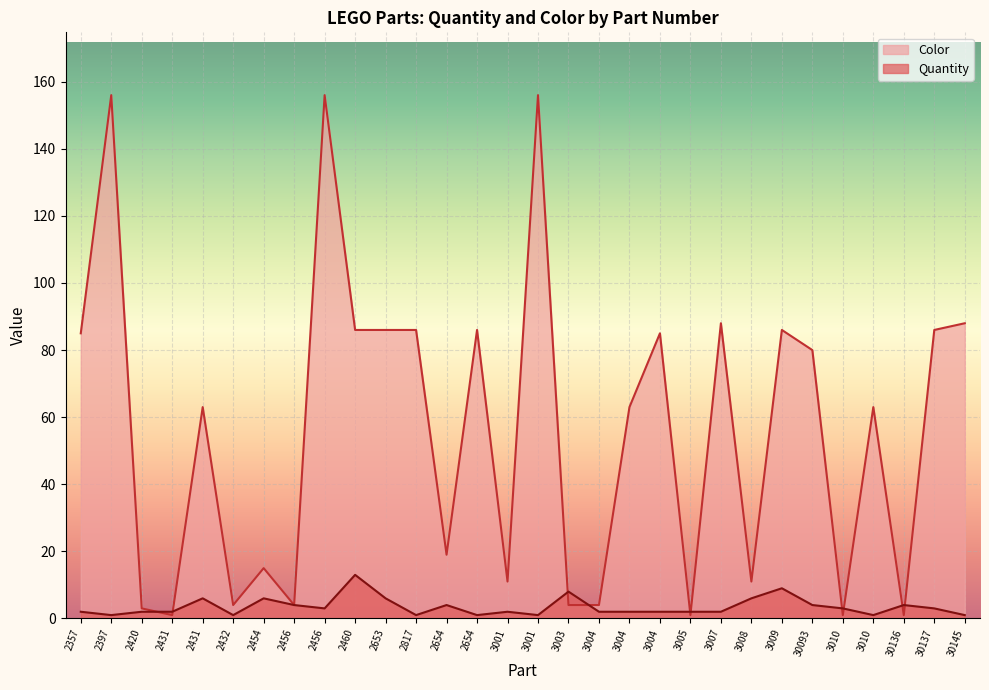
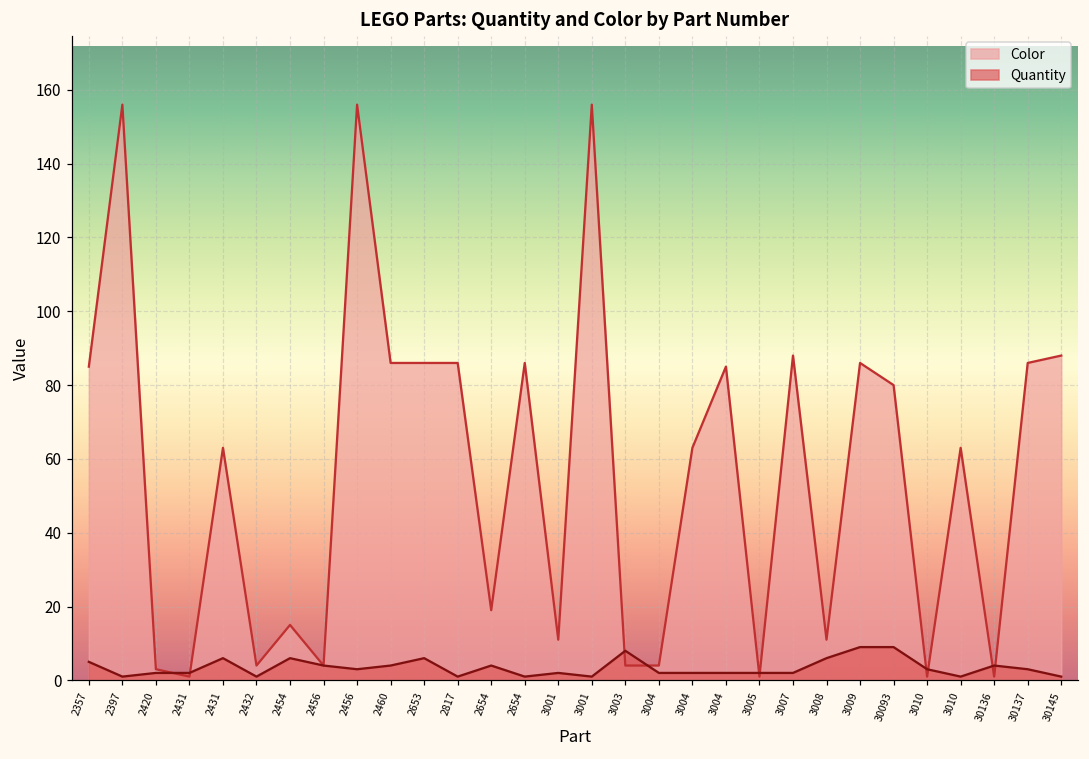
Quantity, 2357: 2 -> 5
Quantity, 2460: 13 -> 4
Quantity, 30093: 4 -> 9
